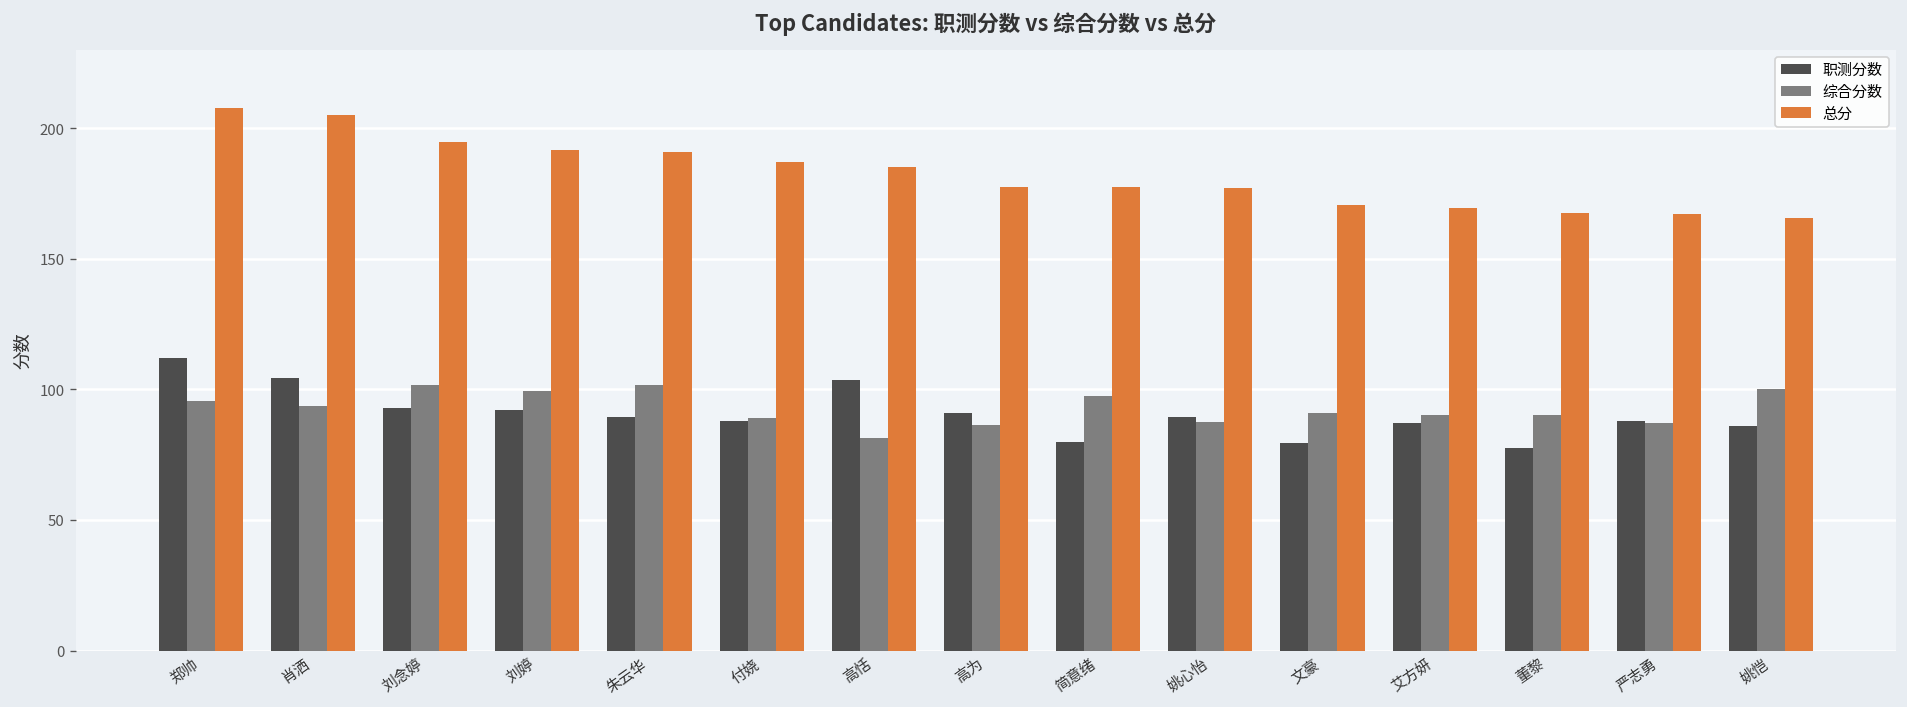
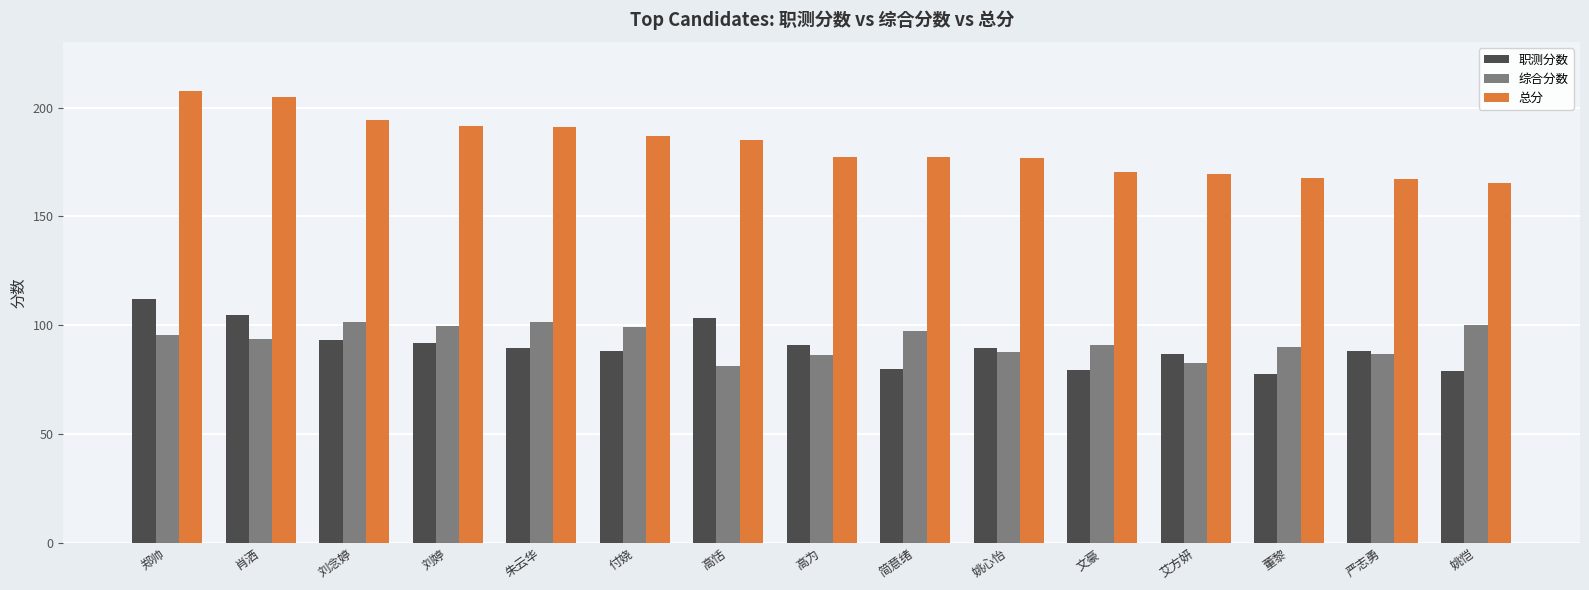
综合分数, 付娆: 89 -> 99
综合分数, 艾方妍: 90 -> 83
职测分数, 姚恺: 86 -> 79
